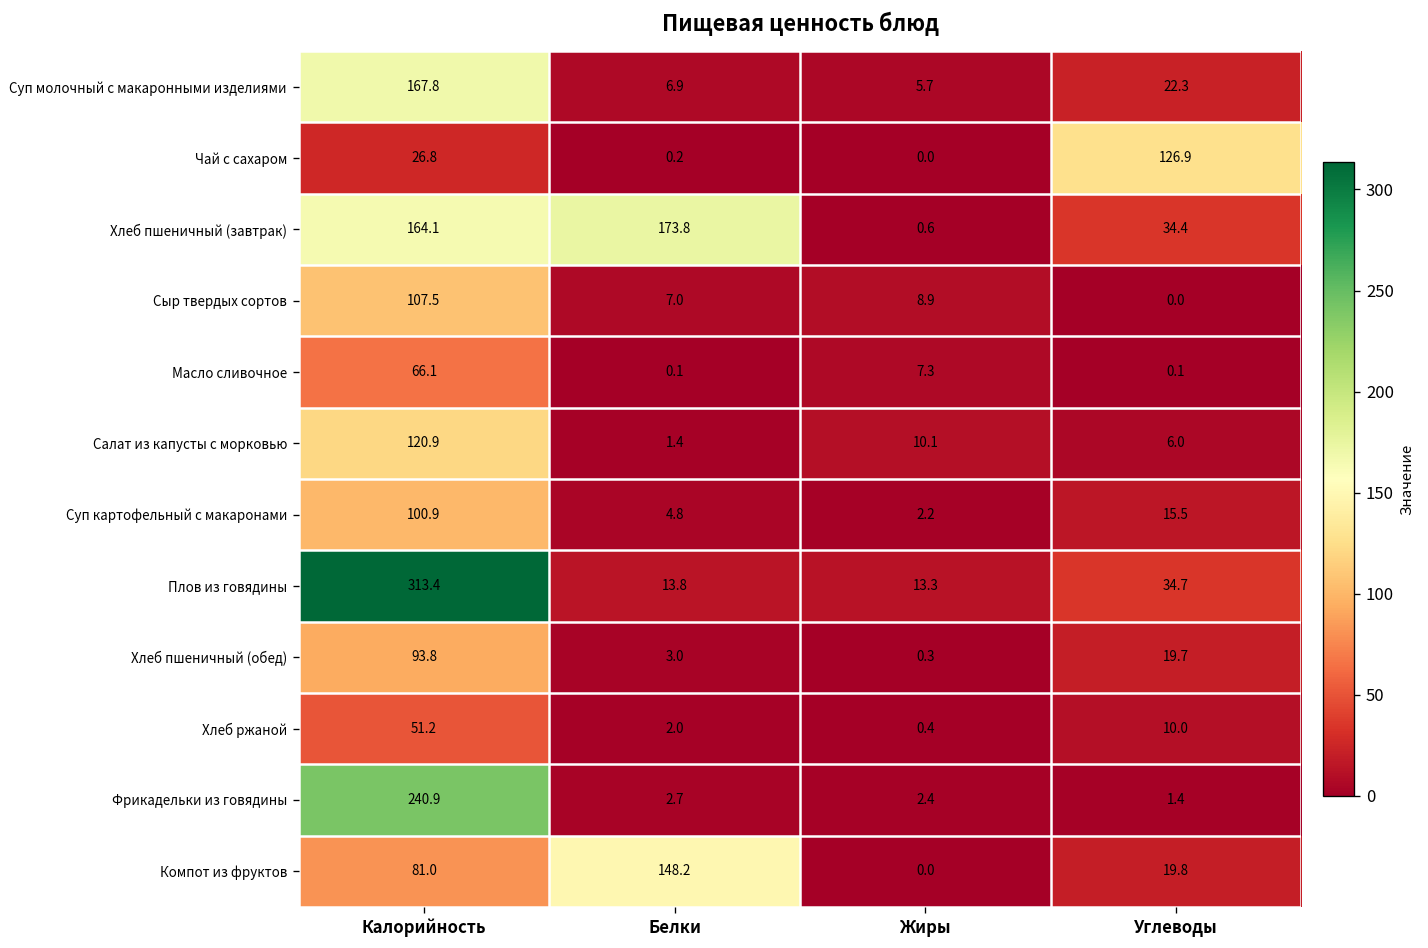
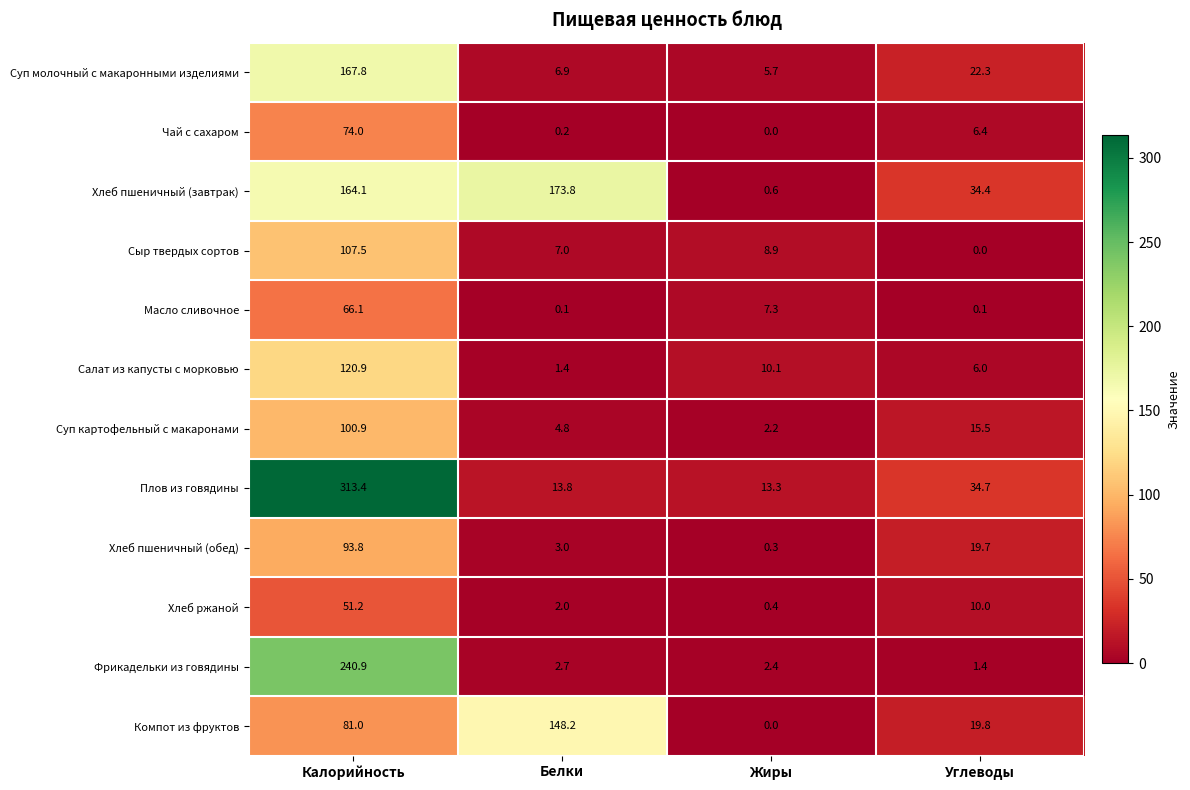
Чай с сахаром, Калорийность: 26.8 -> 74.0
Чай с сахаром, Углеводы: 126.9 -> 6.4
